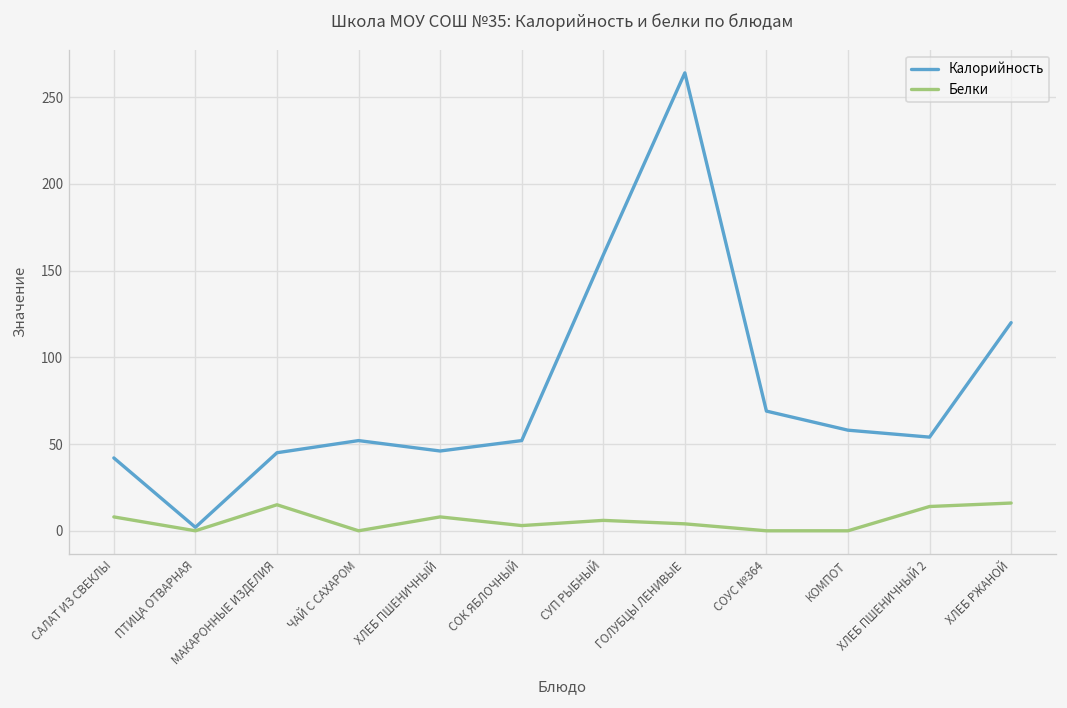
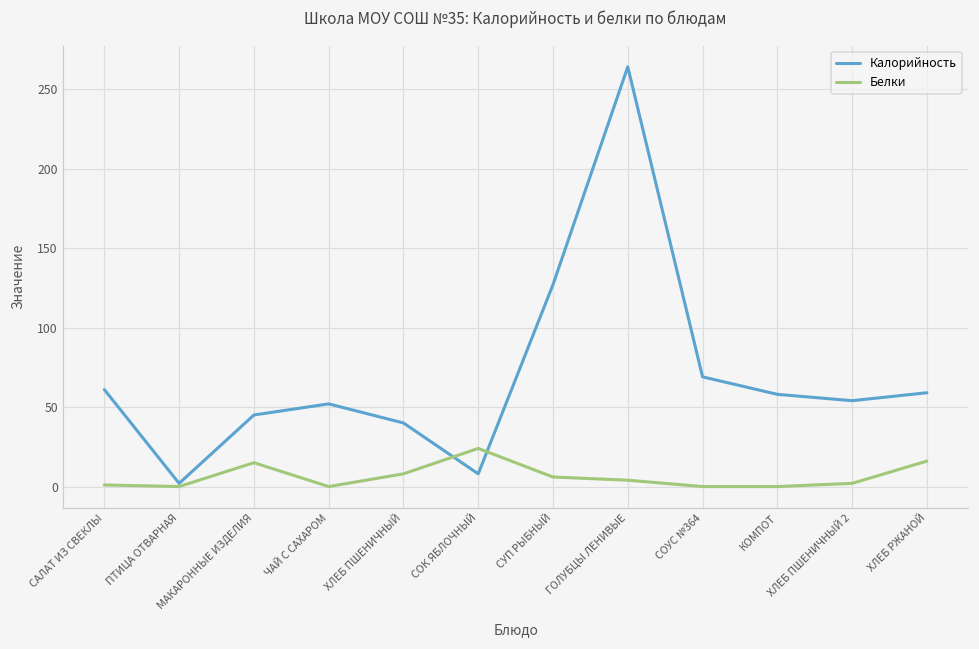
Калорийность, САЛАТ ИЗ СВЕКЛЫ: 42 -> 61
Белки, САЛАТ ИЗ СВЕКЛЫ: 8 -> 1
Калорийность, ХЛЕБ ПШЕНИЧНЫЙ: 46 -> 40
Калорийность, СОК ЯБЛОЧНЫЙ: 52 -> 8
Белки, СОК ЯБЛОЧНЫЙ: 3 -> 24
Калорийность, СУП РЫБНЫЙ: 159 -> 127
Белки, ХЛЕБ ПШЕНИЧНЫЙ 2: 14 -> 2
Калорийность, ХЛЕБ РЖАНОЙ: 120 -> 59
